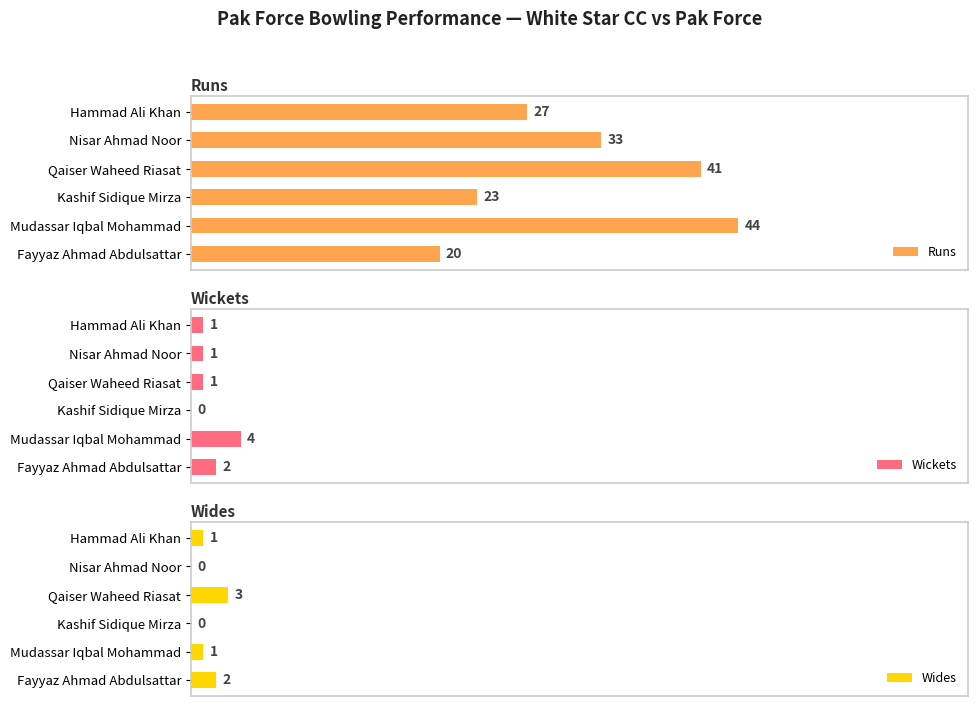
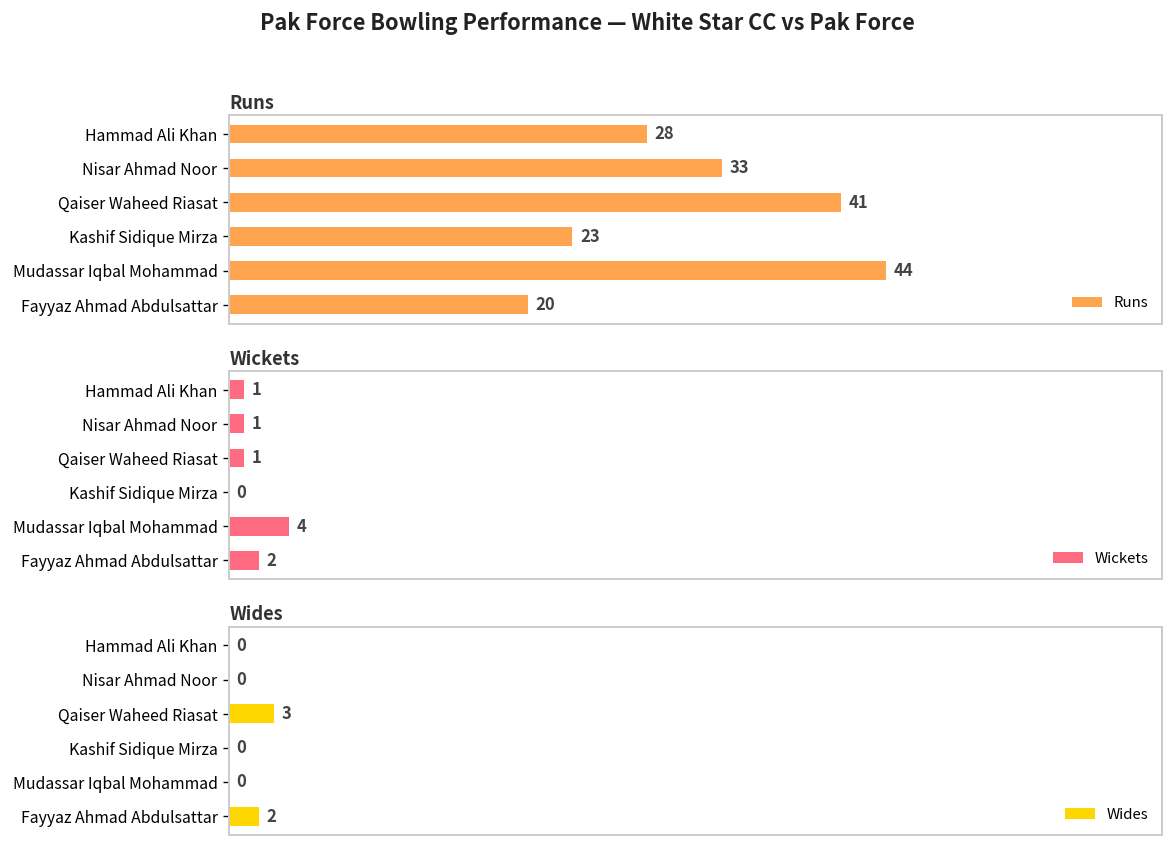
Runs, Hammad Ali Khan: 27 -> 28
Wides, Hammad Ali Khan: 1 -> 0
Wides, Mudassar Iqbal Mohammad: 1 -> 0
